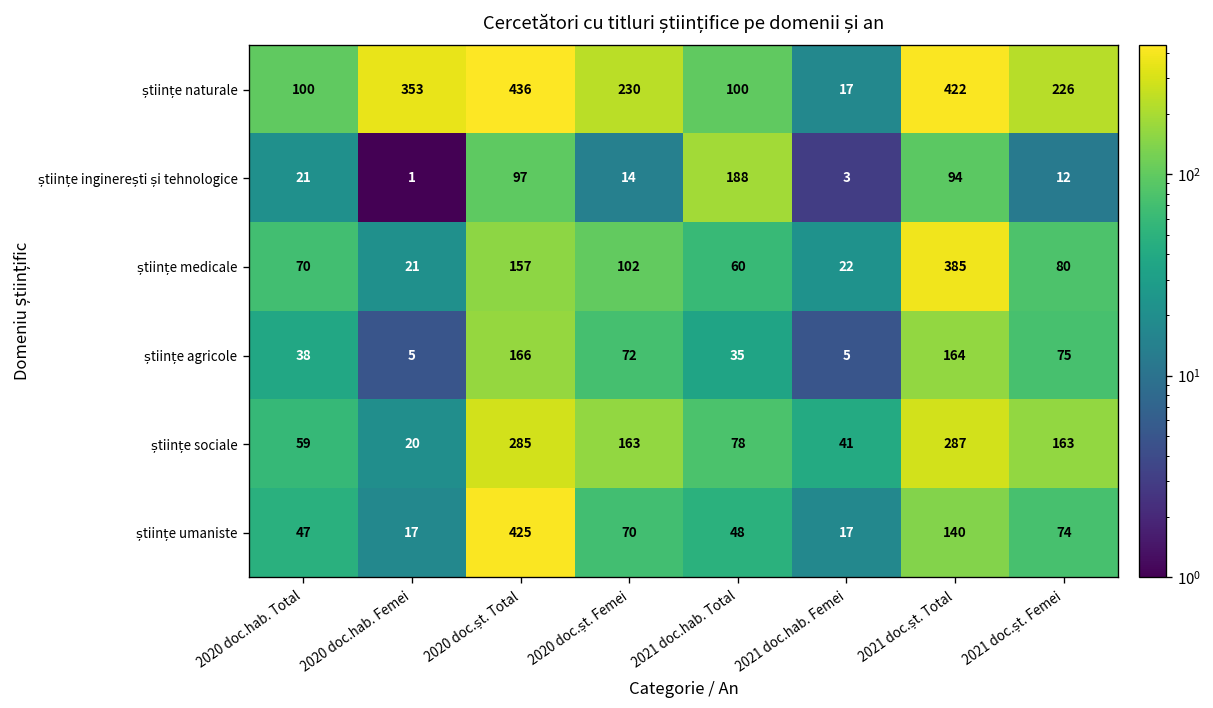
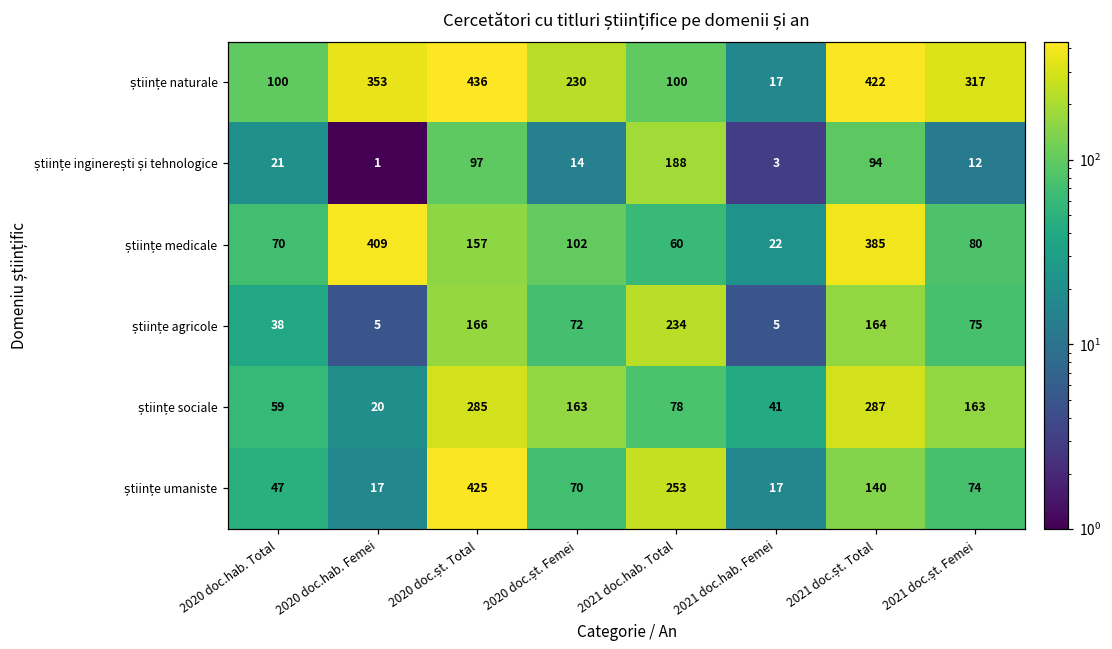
științe naturale, 2021 doc.șt. Femei: 226 -> 317
științe medicale, 2020 doc.hab. Femei: 21 -> 409
științe agricole, 2021 doc.hab. Total: 35 -> 234
științe umaniste, 2021 doc.hab. Total: 48 -> 253
